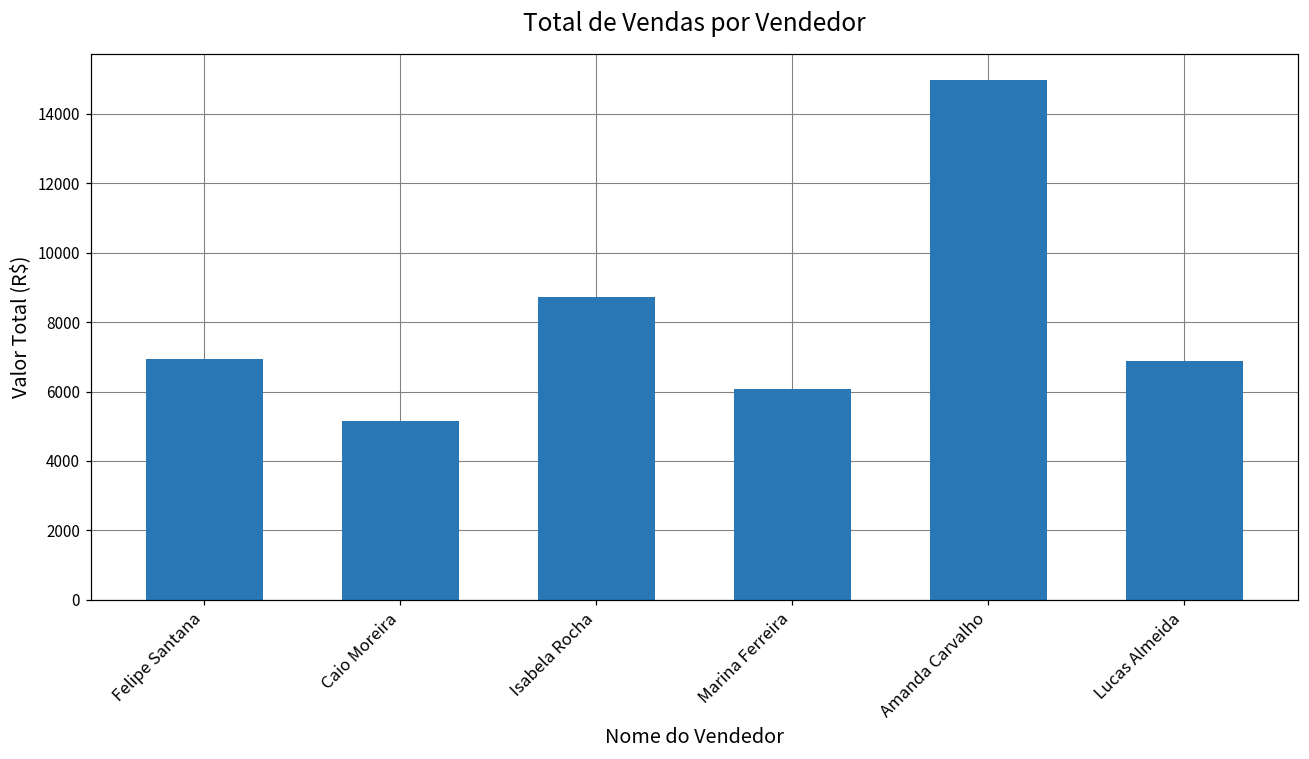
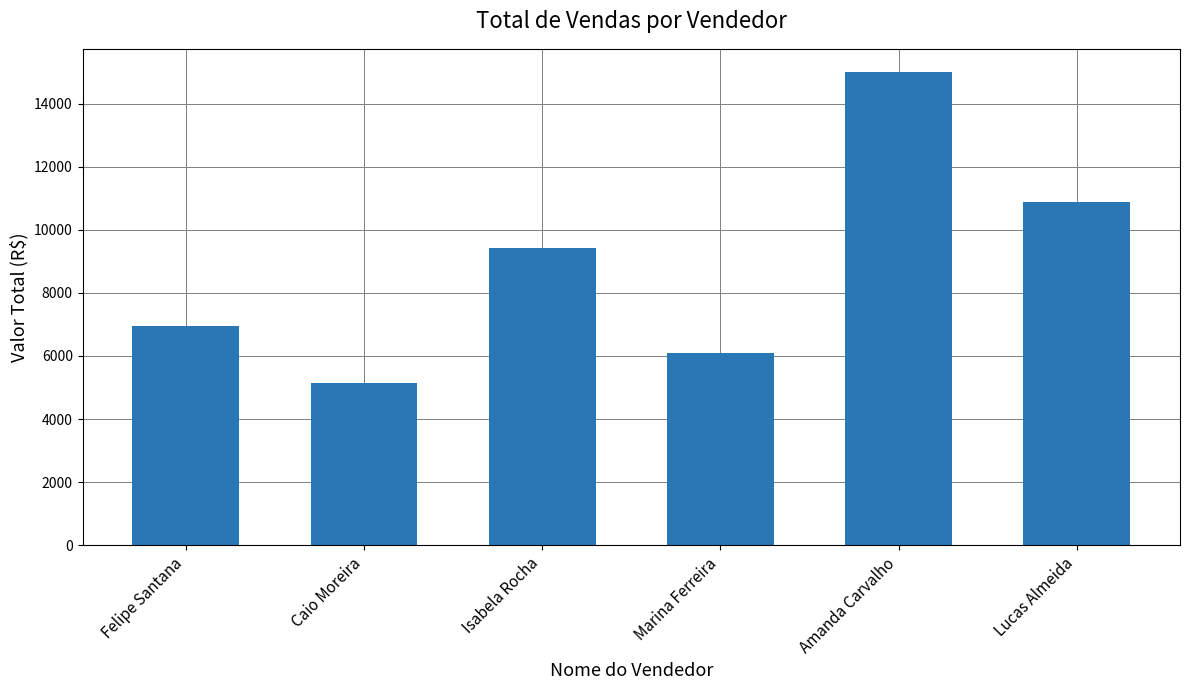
Isabela Rocha: 8700 -> 9400
Lucas Almeida: 6900 -> 10900
